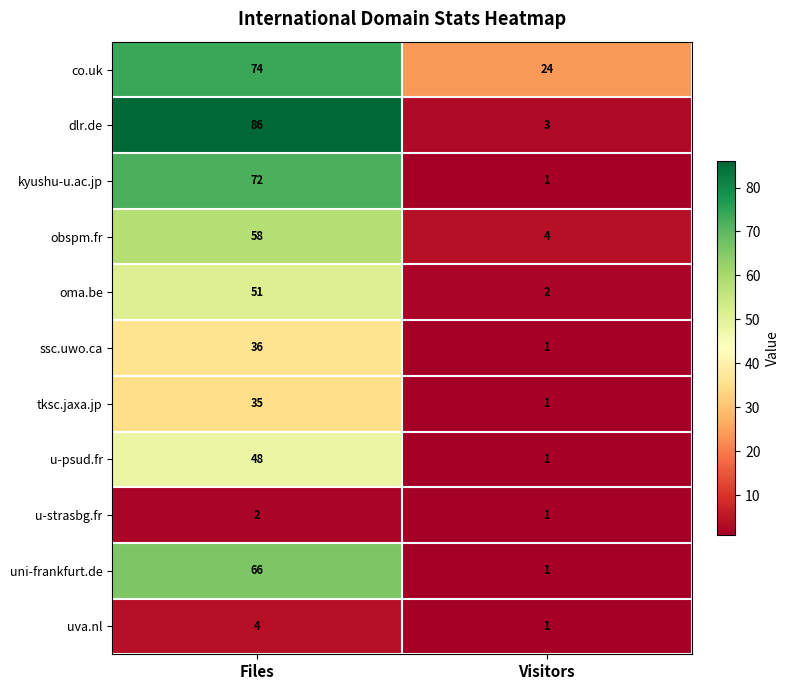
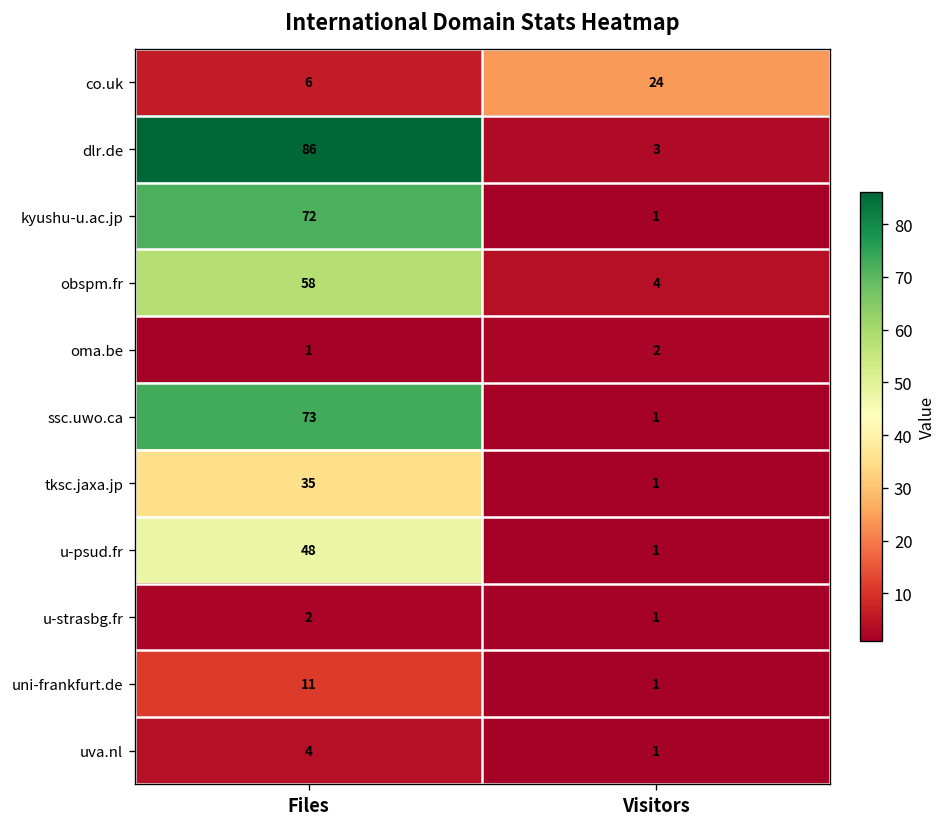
co.uk, Files: 74 -> 6
oma.be, Files: 51 -> 1
ssc.uwo.ca, Files: 36 -> 73
uni-frankfurt.de, Files: 66 -> 11
